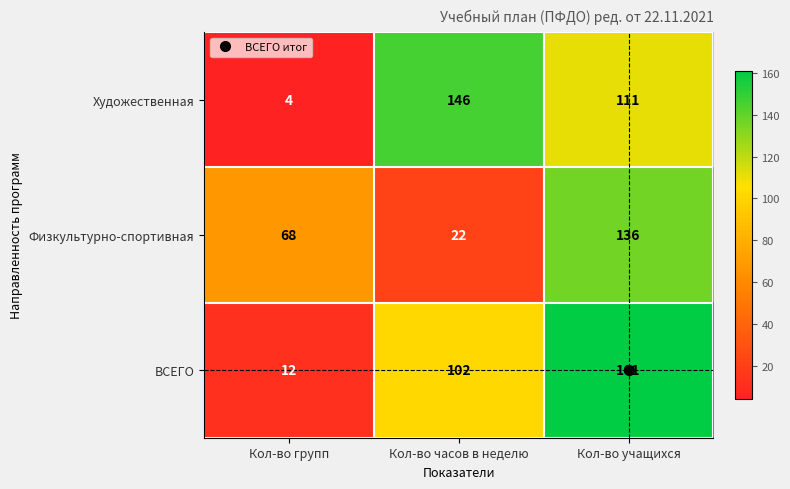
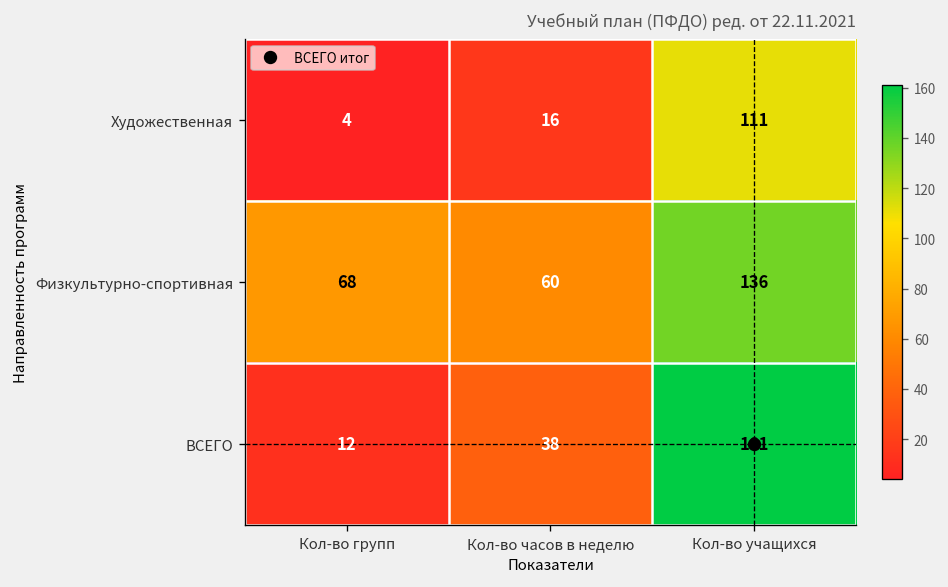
Художественная, Кол-во часов в неделю: 146 -> 16
Физкультурно-спортивная, Кол-во часов в неделю: 22 -> 60
ВСЕГО, Кол-во часов в неделю: 102 -> 38
